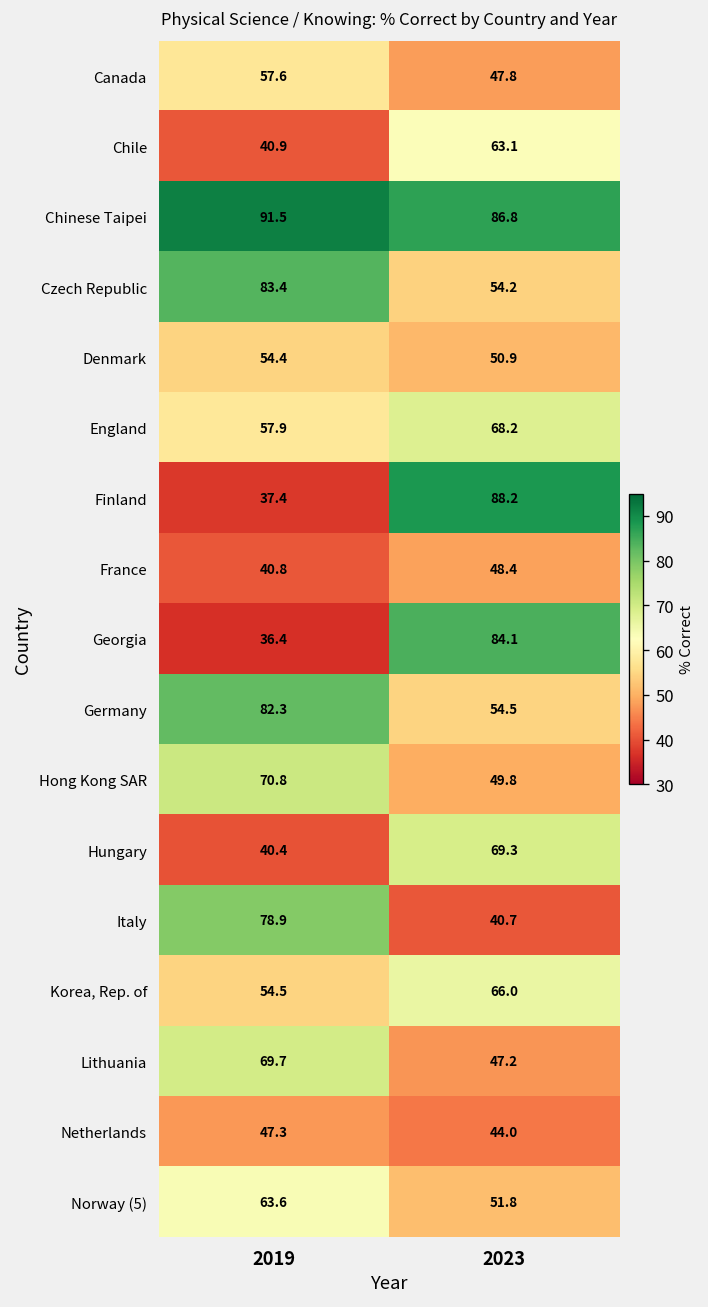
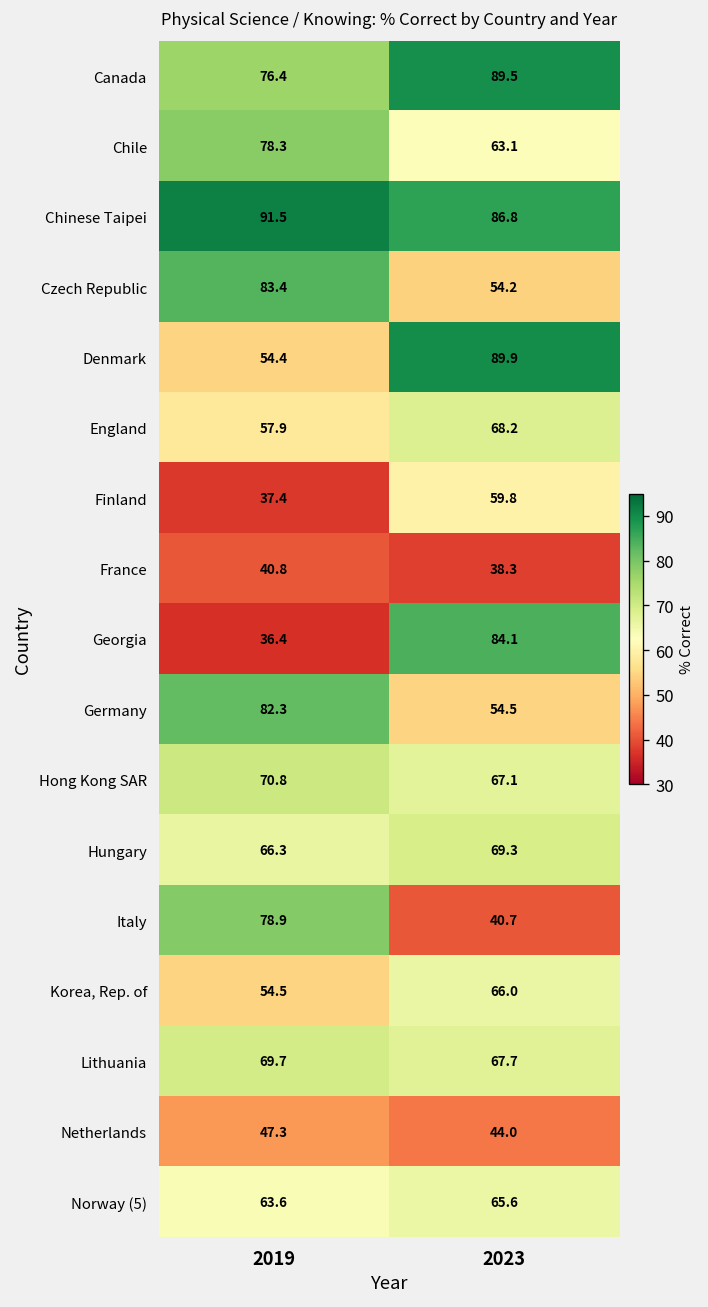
Canada, 2019: 57.6 -> 76.4
Canada, 2023: 47.8 -> 89.5
Chile, 2019: 40.9 -> 78.3
Denmark, 2023: 50.9 -> 89.9
Finland, 2023: 88.2 -> 59.8
France, 2023: 48.4 -> 38.3
Hong Kong SAR, 2023: 49.8 -> 67.1
Hungary, 2019: 40.4 -> 66.3
Lithuania, 2023: 47.2 -> 67.7
Norway (5), 2023: 51.8 -> 65.6
